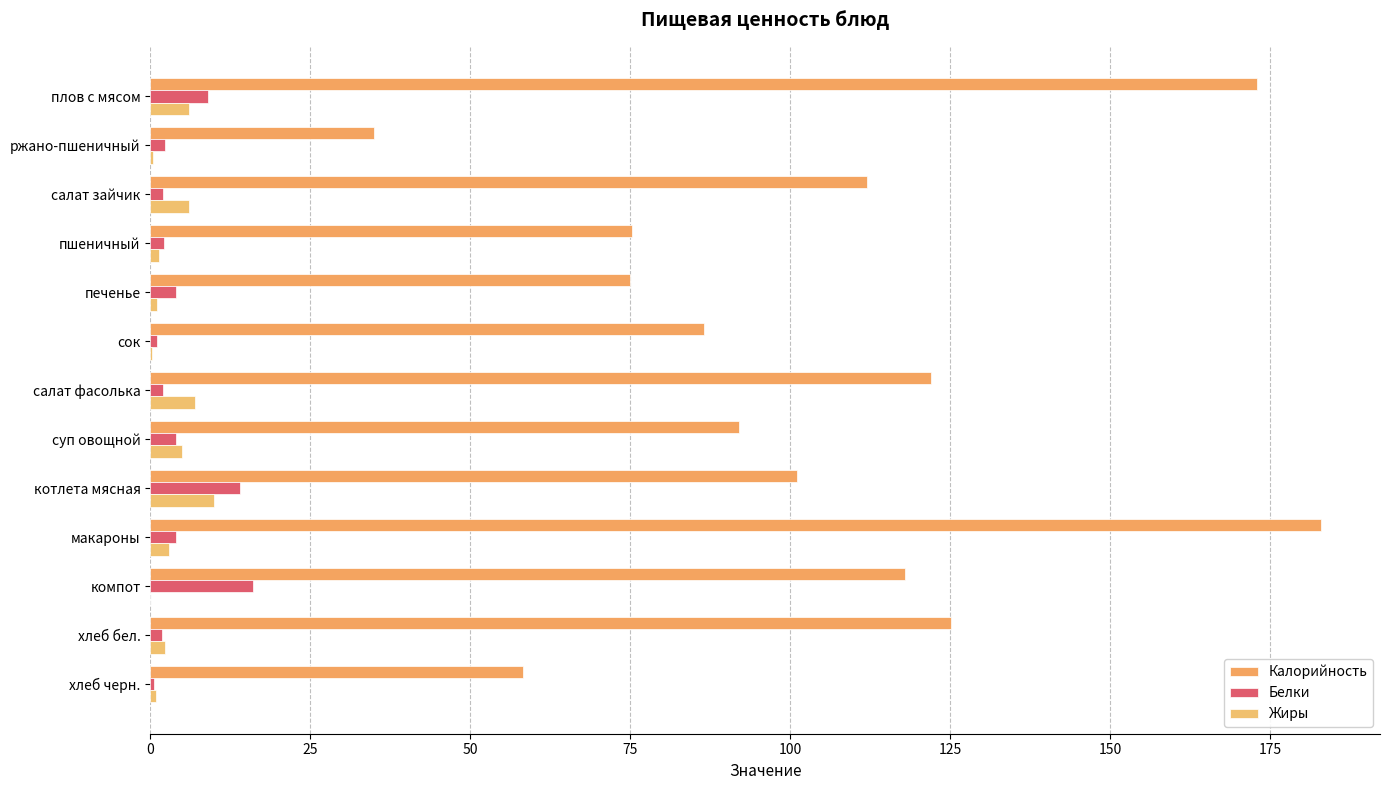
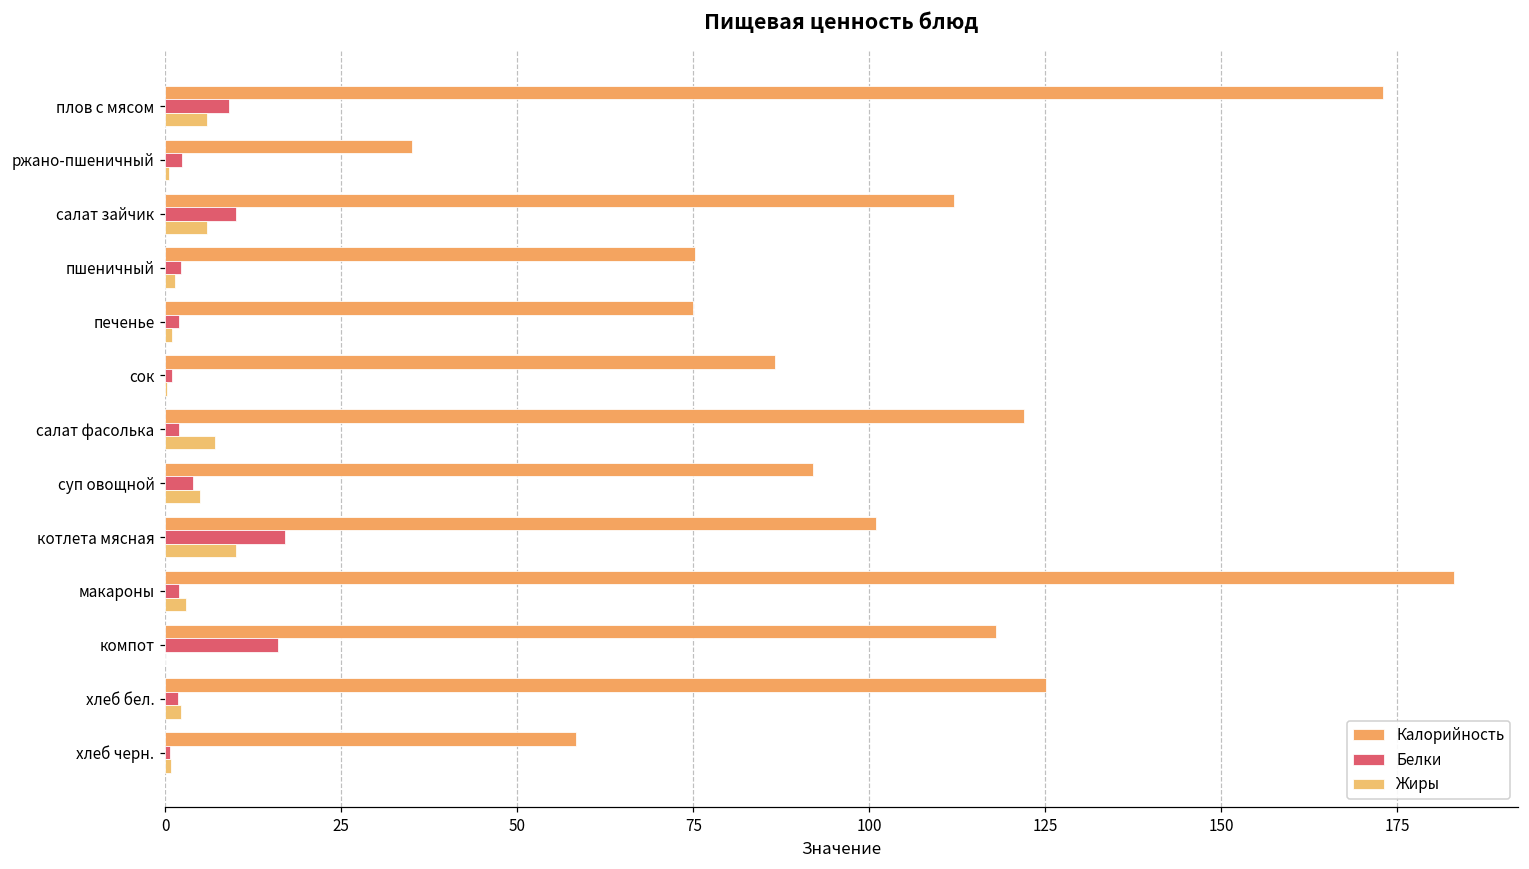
Белки, салат зайчик: 2 -> 10
Белки, печенье: 4 -> 2
Белки, котлета мясная: 14 -> 17
Белки, макароны: 4 -> 2
